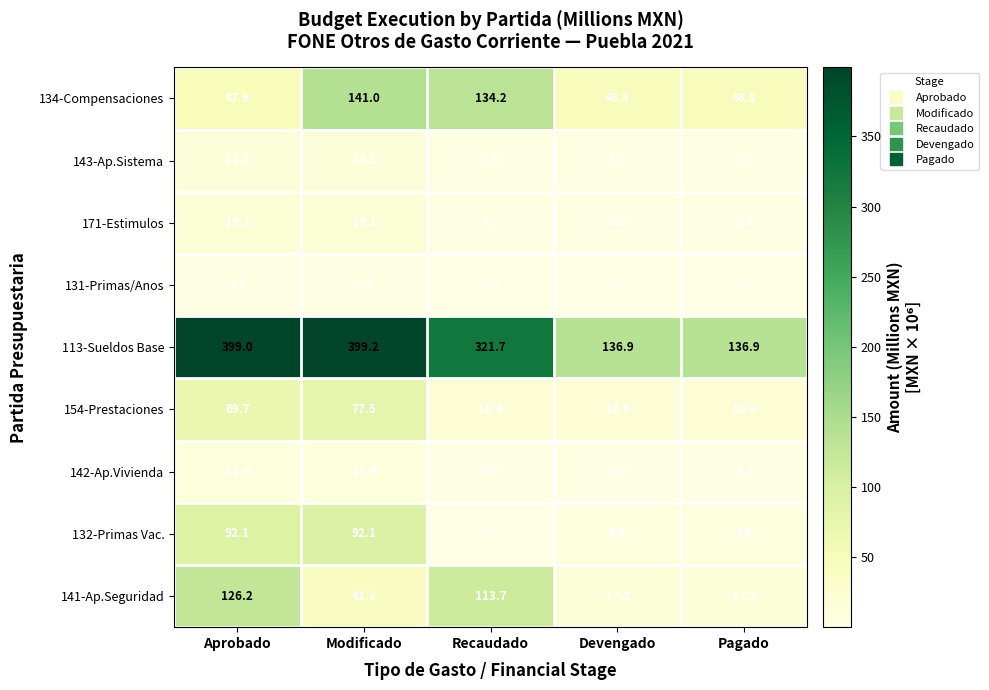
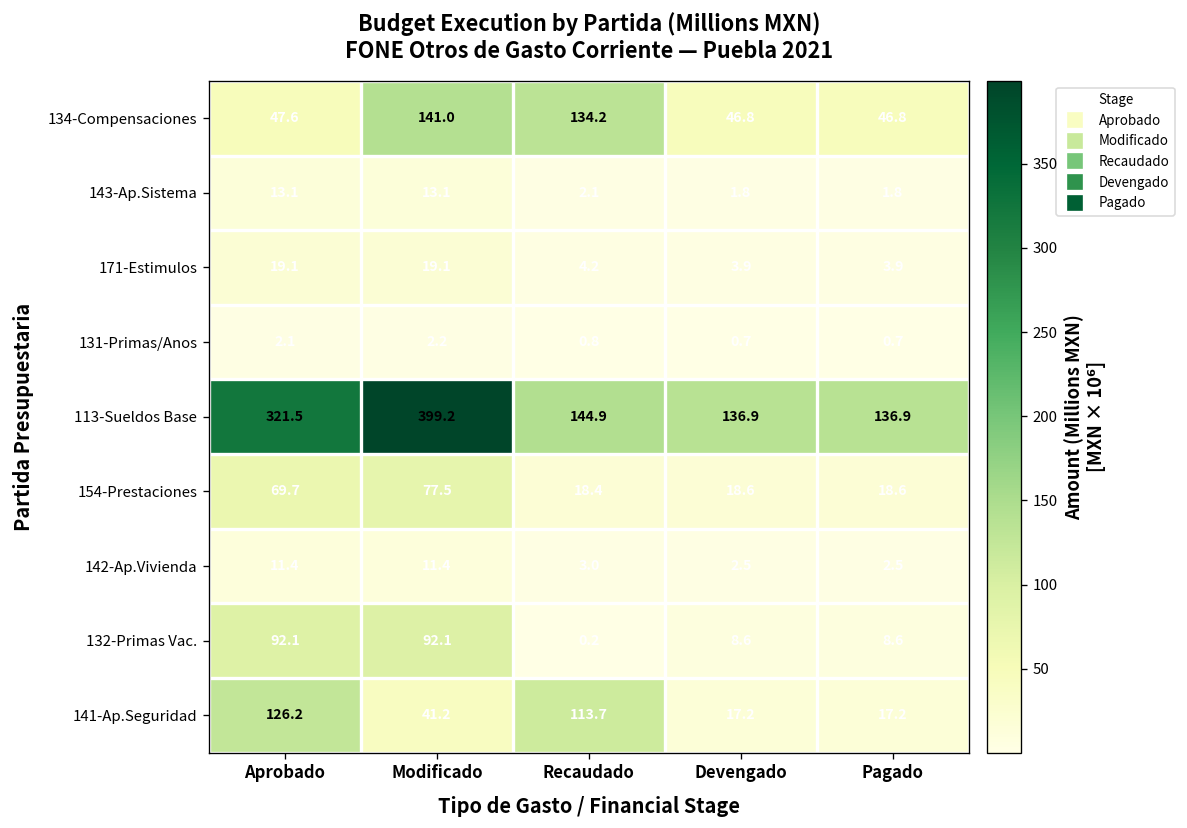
113-Sueldos Base, Aprobado: 399.0 -> 321.5
113-Sueldos Base, Recaudado: 321.7 -> 144.9
